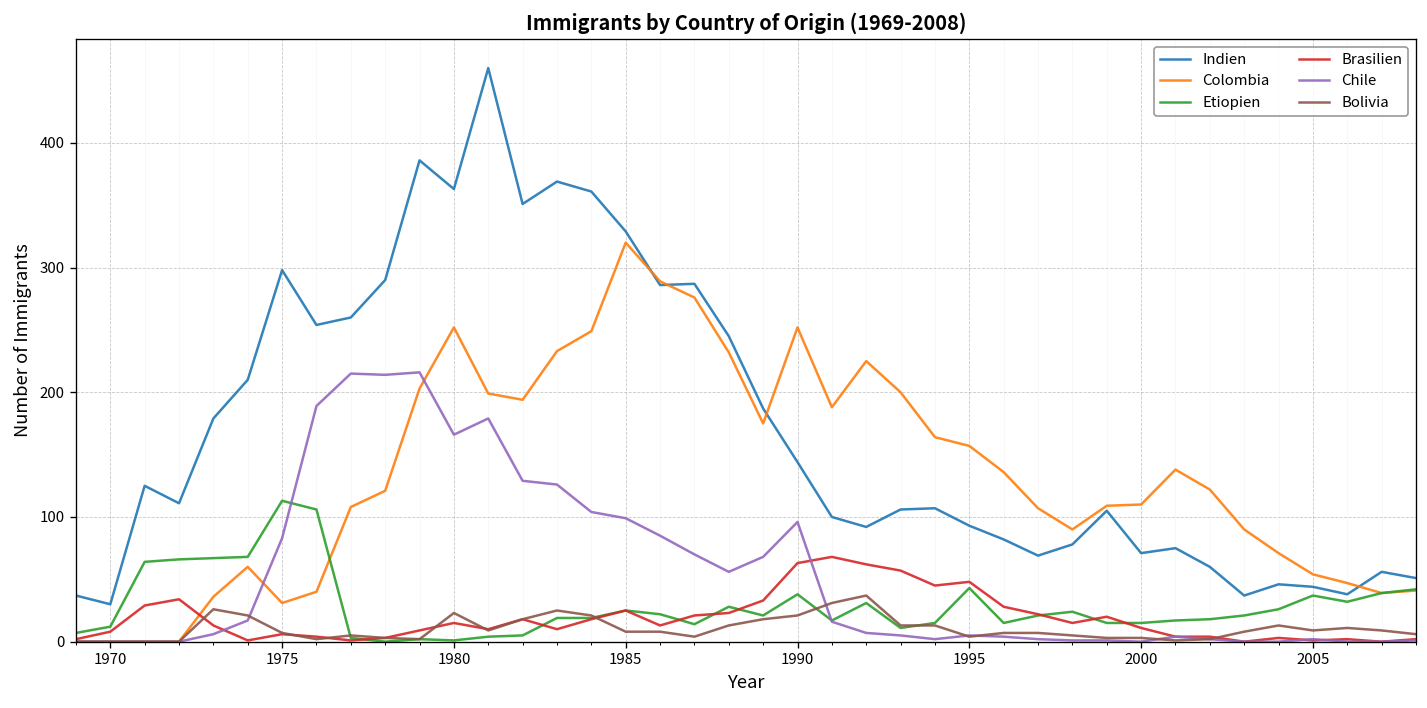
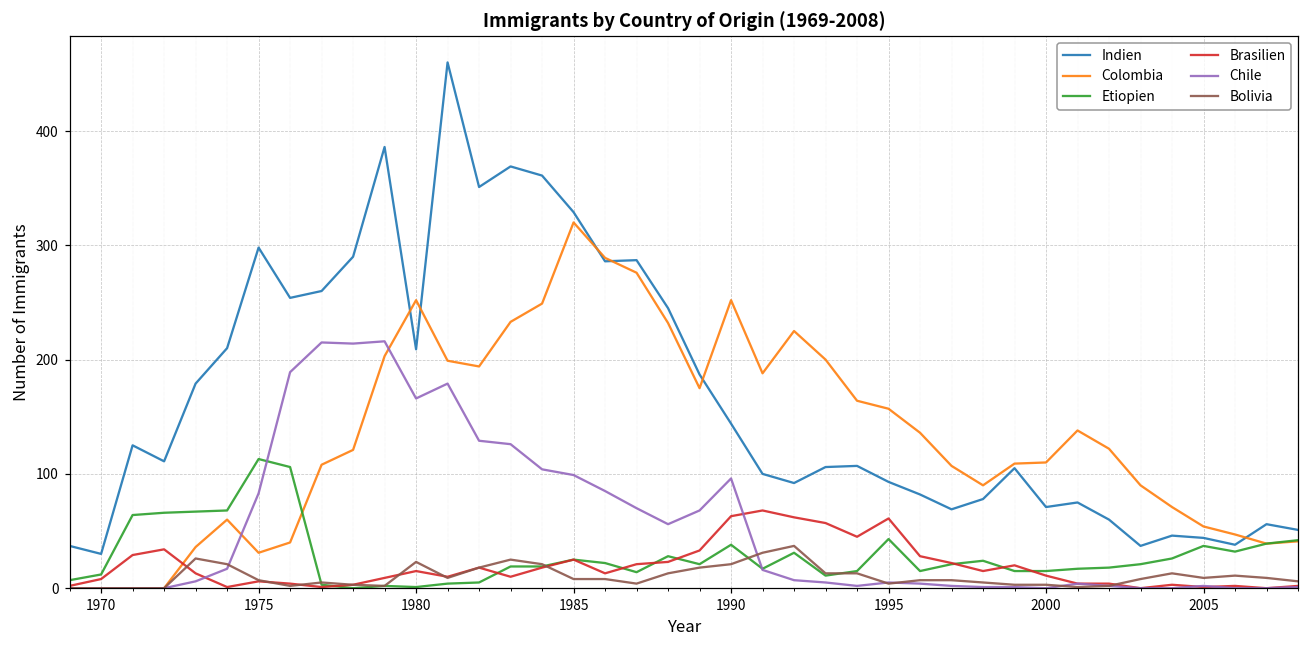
Indien, 1980: 363 -> 209
Brasilien, 1995: 48 -> 61
